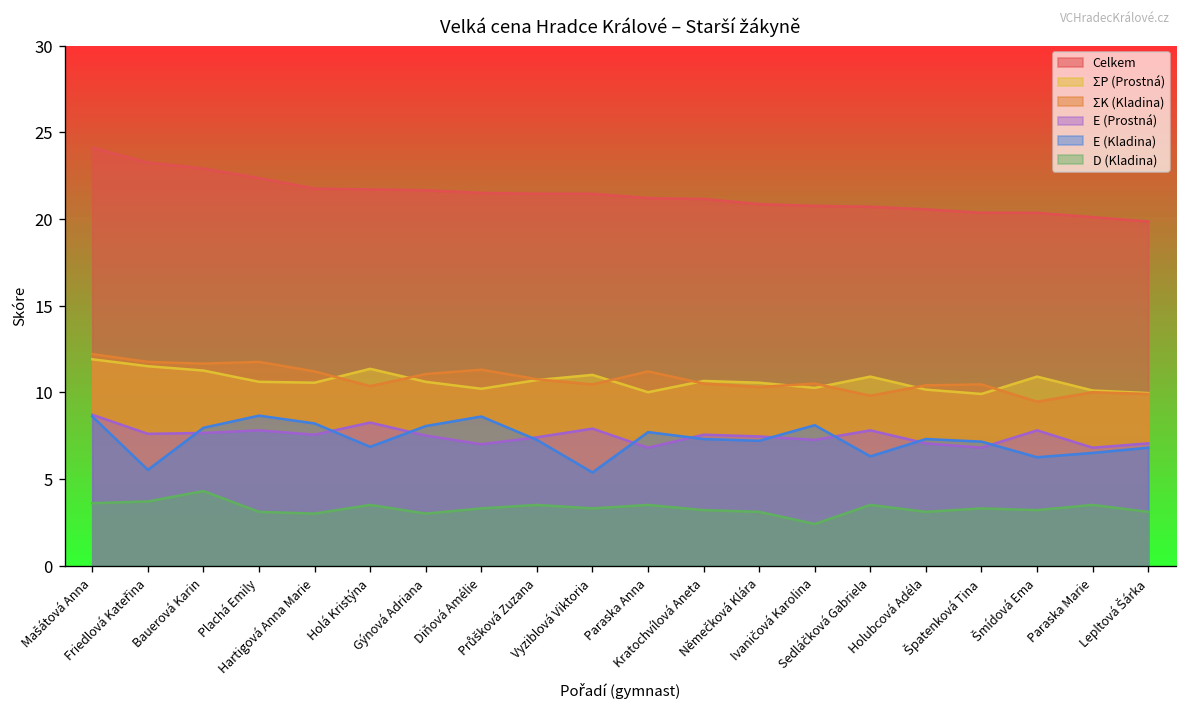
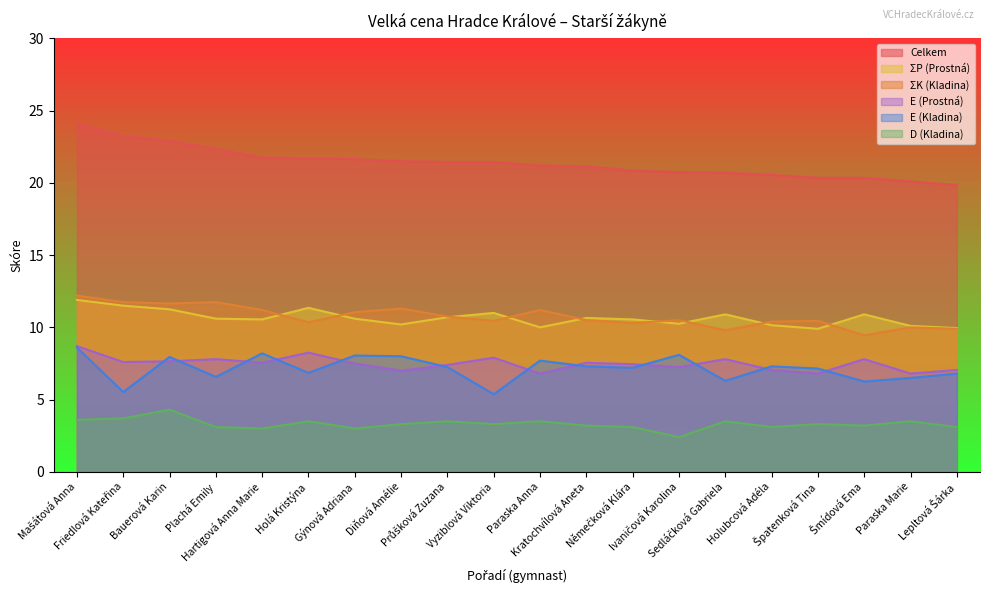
E (Kladina), Plachá Emily: 8.7 -> 6.6
E (Kladina), Diňová Amélie: 8.6 -> 8.0
